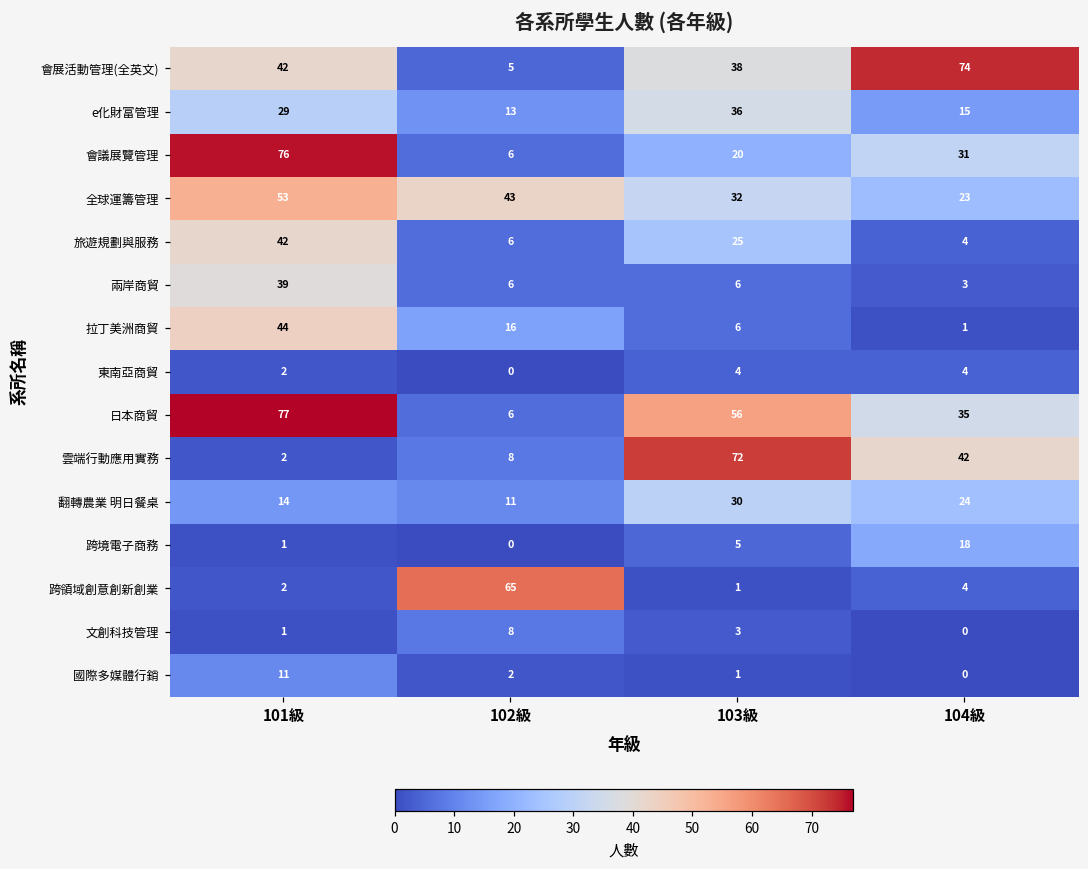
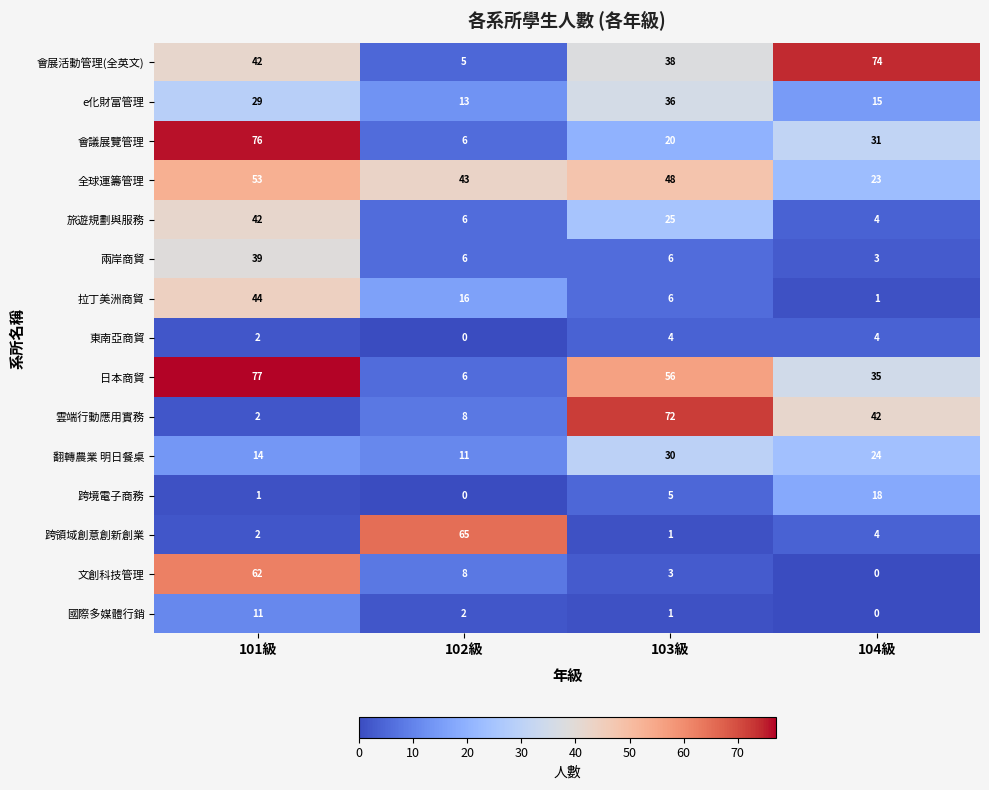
全球運籌管理, 103級: 32 -> 48
文創科技管理, 101級: 1 -> 62
